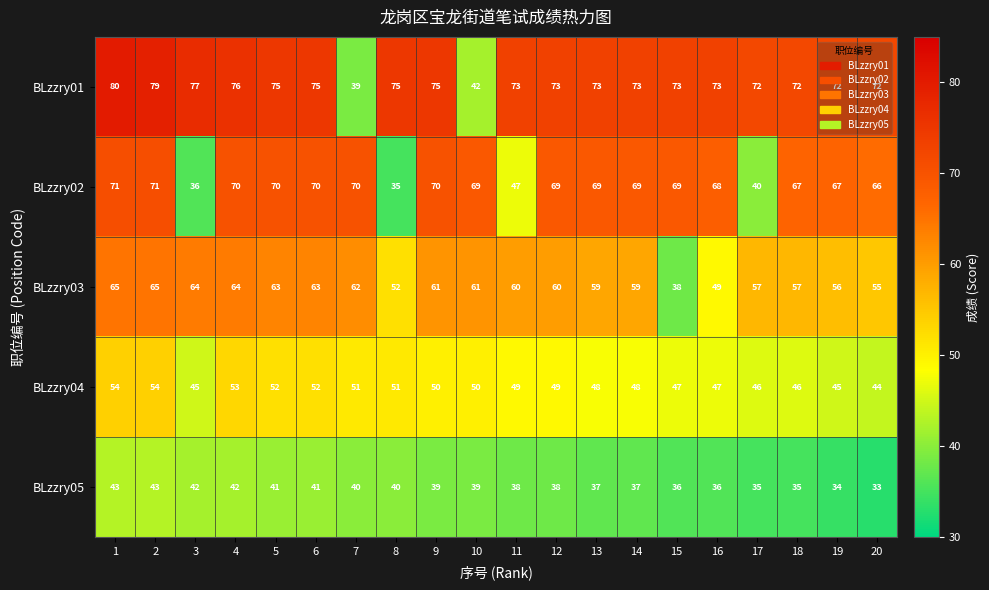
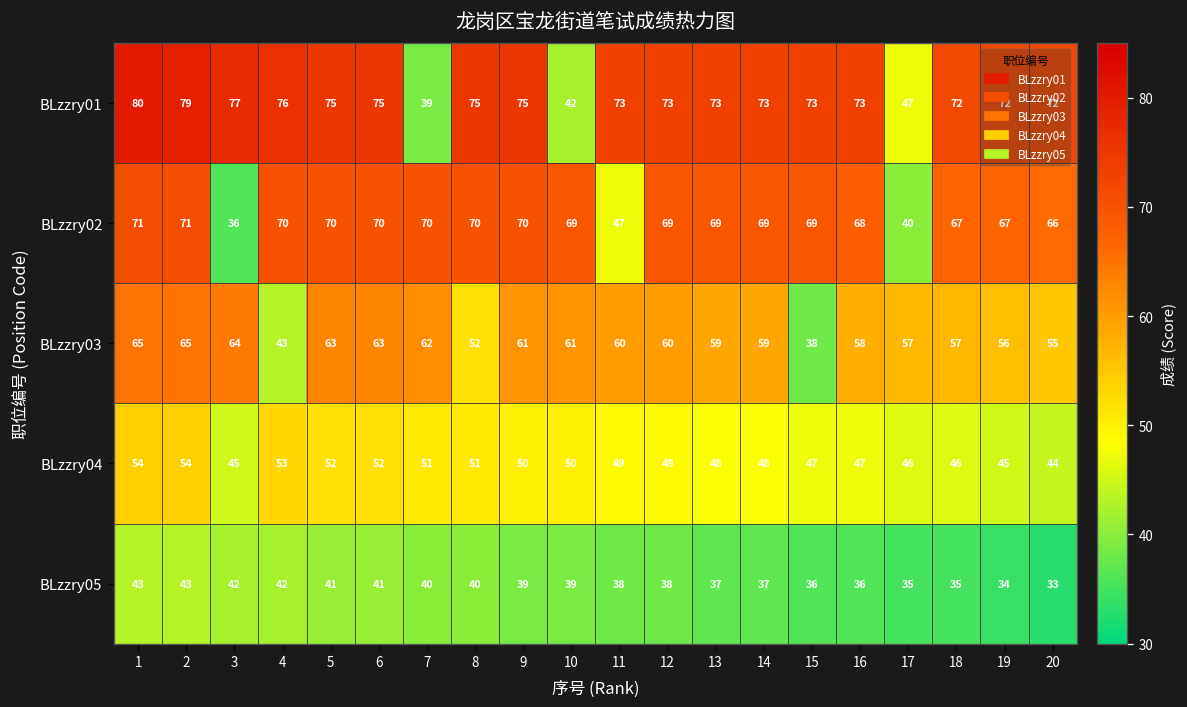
BLzzry01, 17: 72 -> 47
BLzzry02, 8: 35 -> 70
BLzzry03, 4: 64 -> 43
BLzzry03, 16: 49 -> 58
